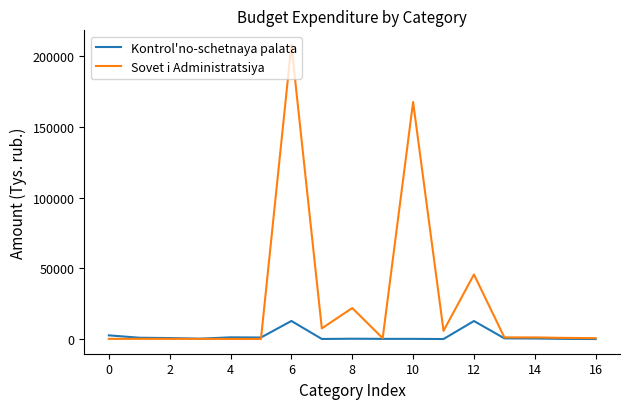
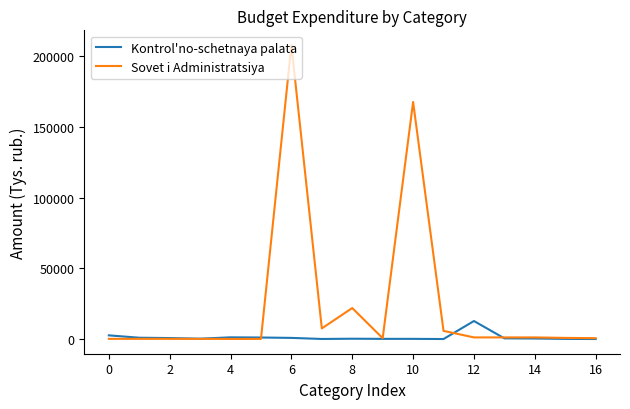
Kontrol'no-schetnaya palata, 6: 13000 -> 1000
Sovet i Administratsiya, 12: 46000 -> 1000
